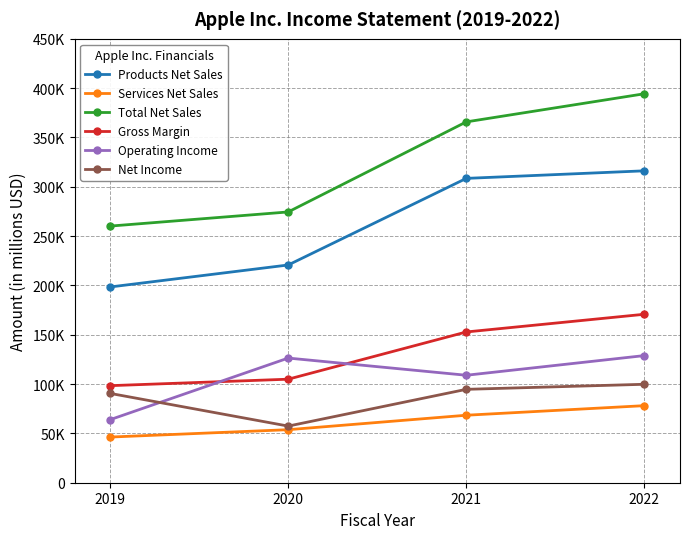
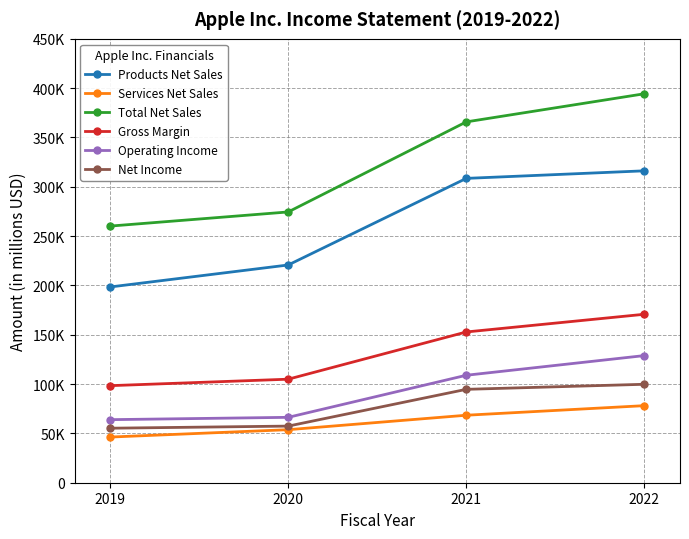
Net Income, 2019: 90000 -> 60000
Operating Income, 2020: 130000 -> 70000
